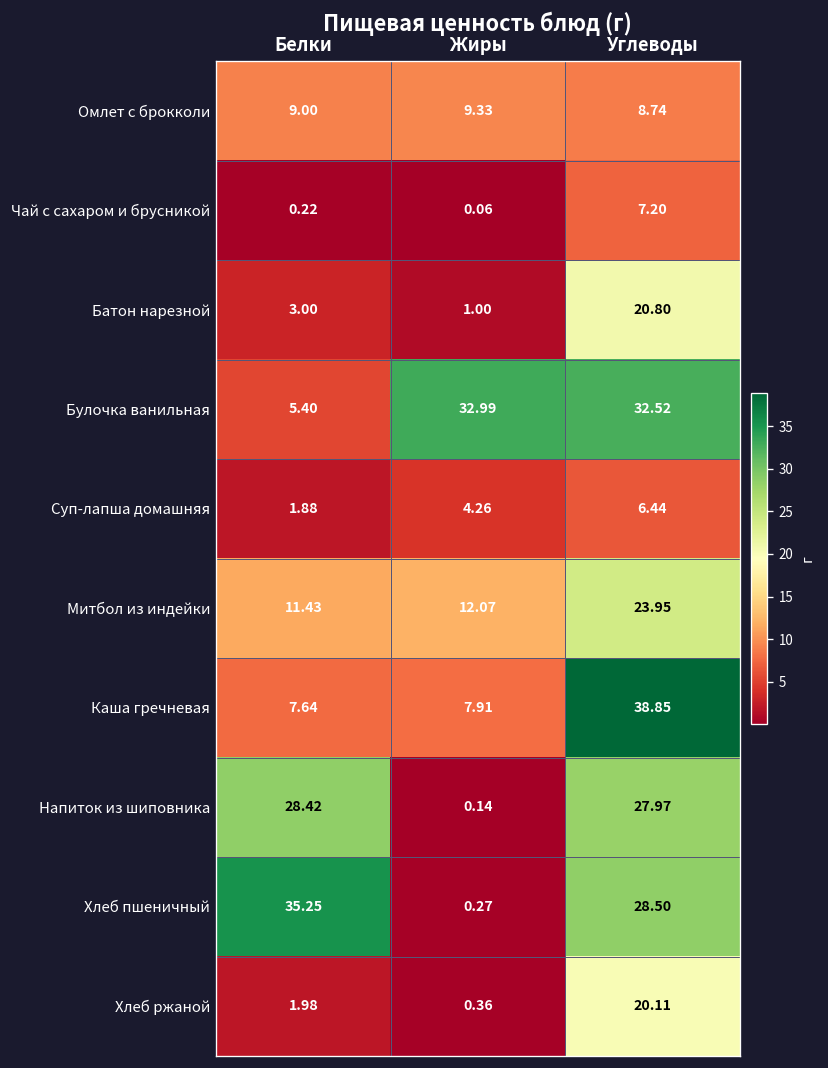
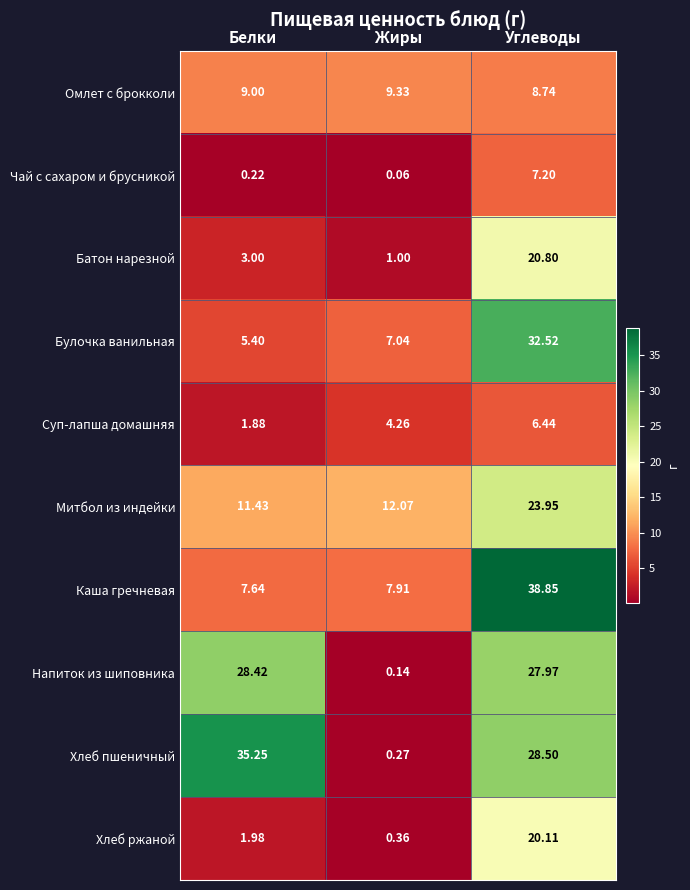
Булочка ванильная, Жиры: 32.99 -> 7.04
